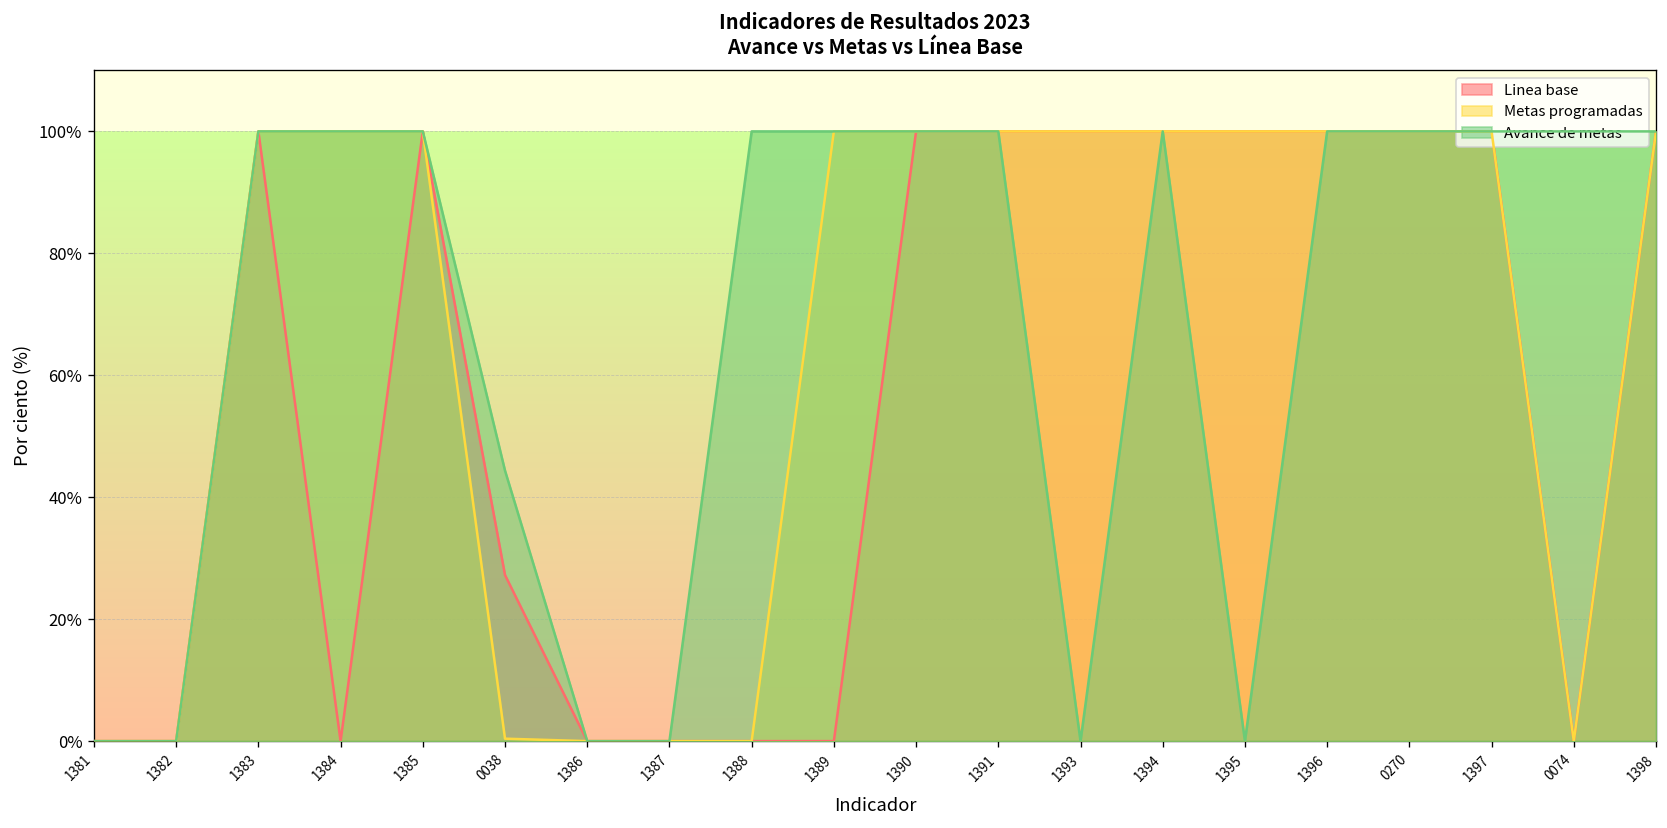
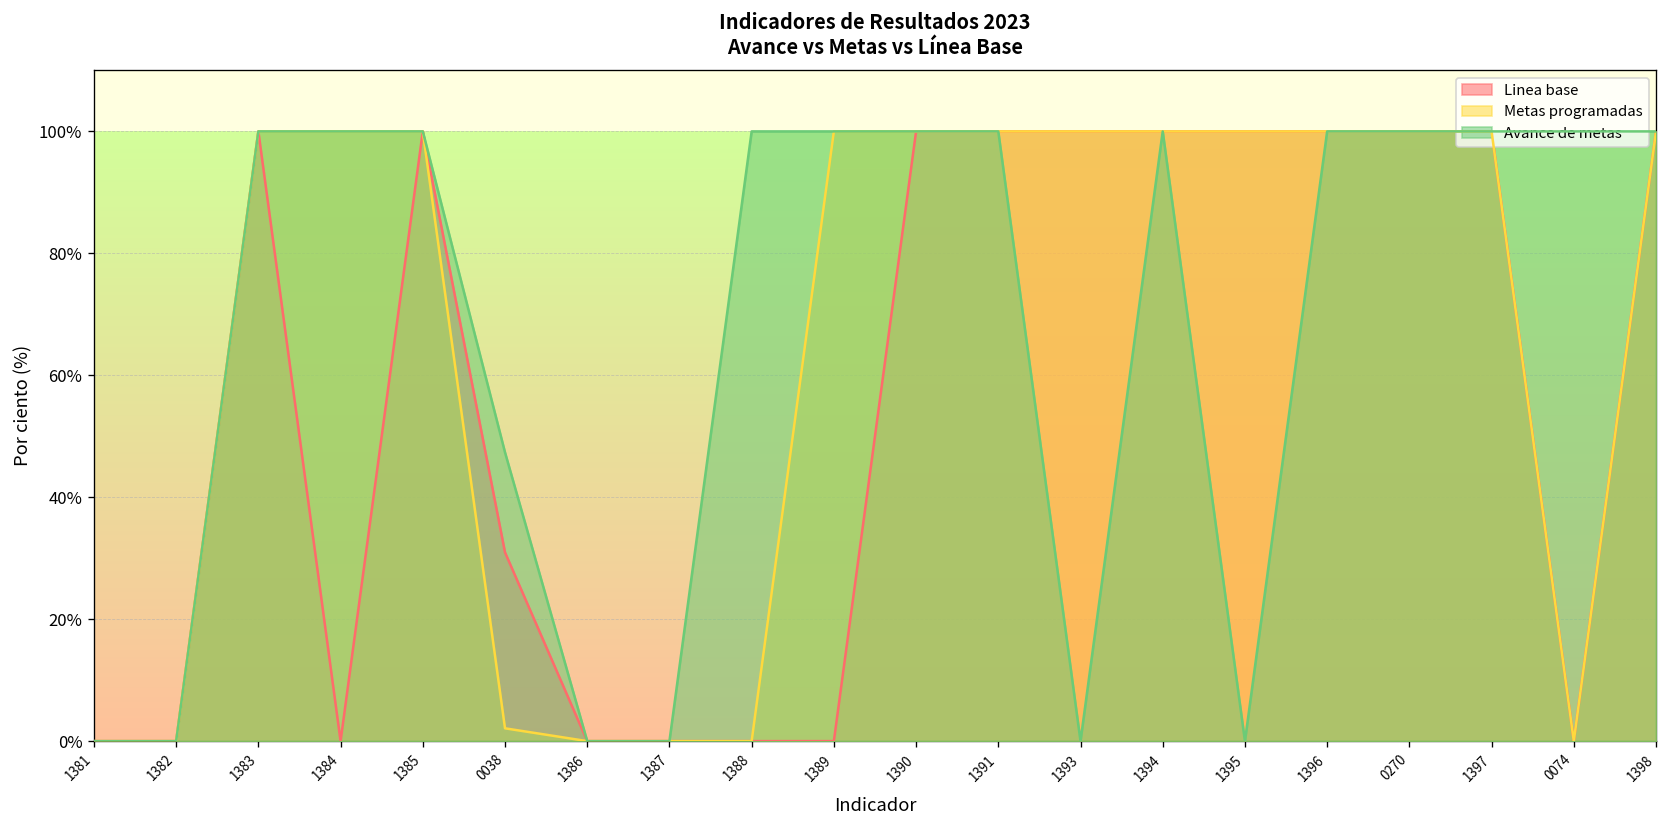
Linea base, 0038: 27% -> 31%
Metas programadas, 0038: 0% -> 2%
Avance de metas, 0038: 44% -> 47%
